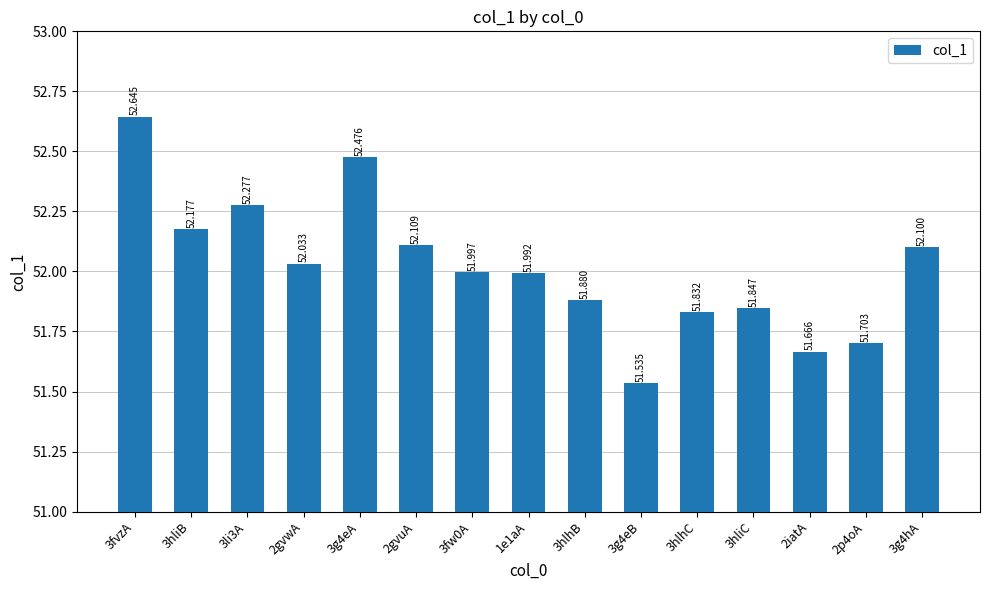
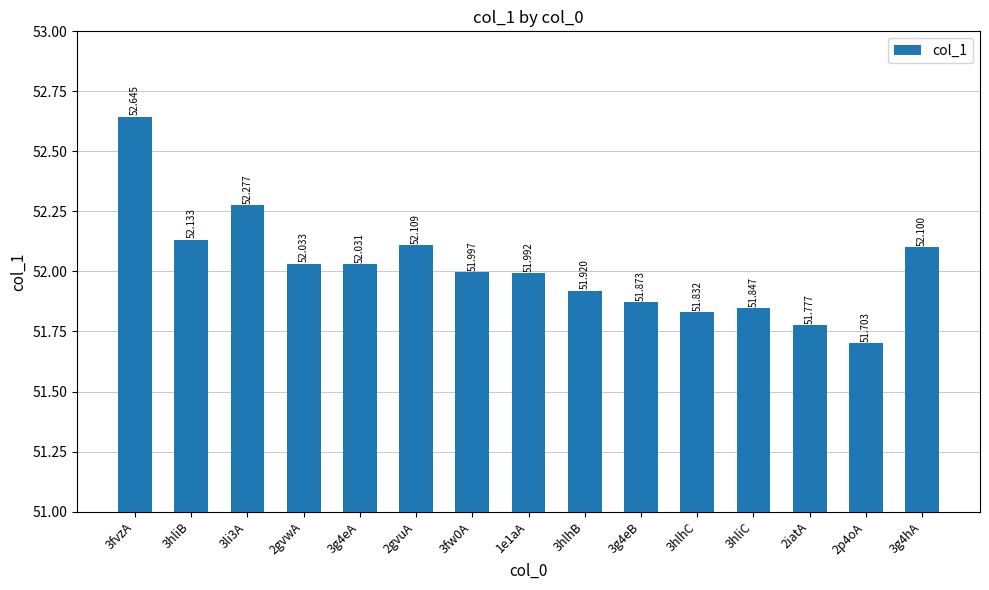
3hliB: 52.177 -> 52.133
3g4eA: 52.476 -> 52.031
3hlhB: 51.880 -> 51.920
3g4eB: 51.535 -> 51.873
2iatA: 51.666 -> 51.777
